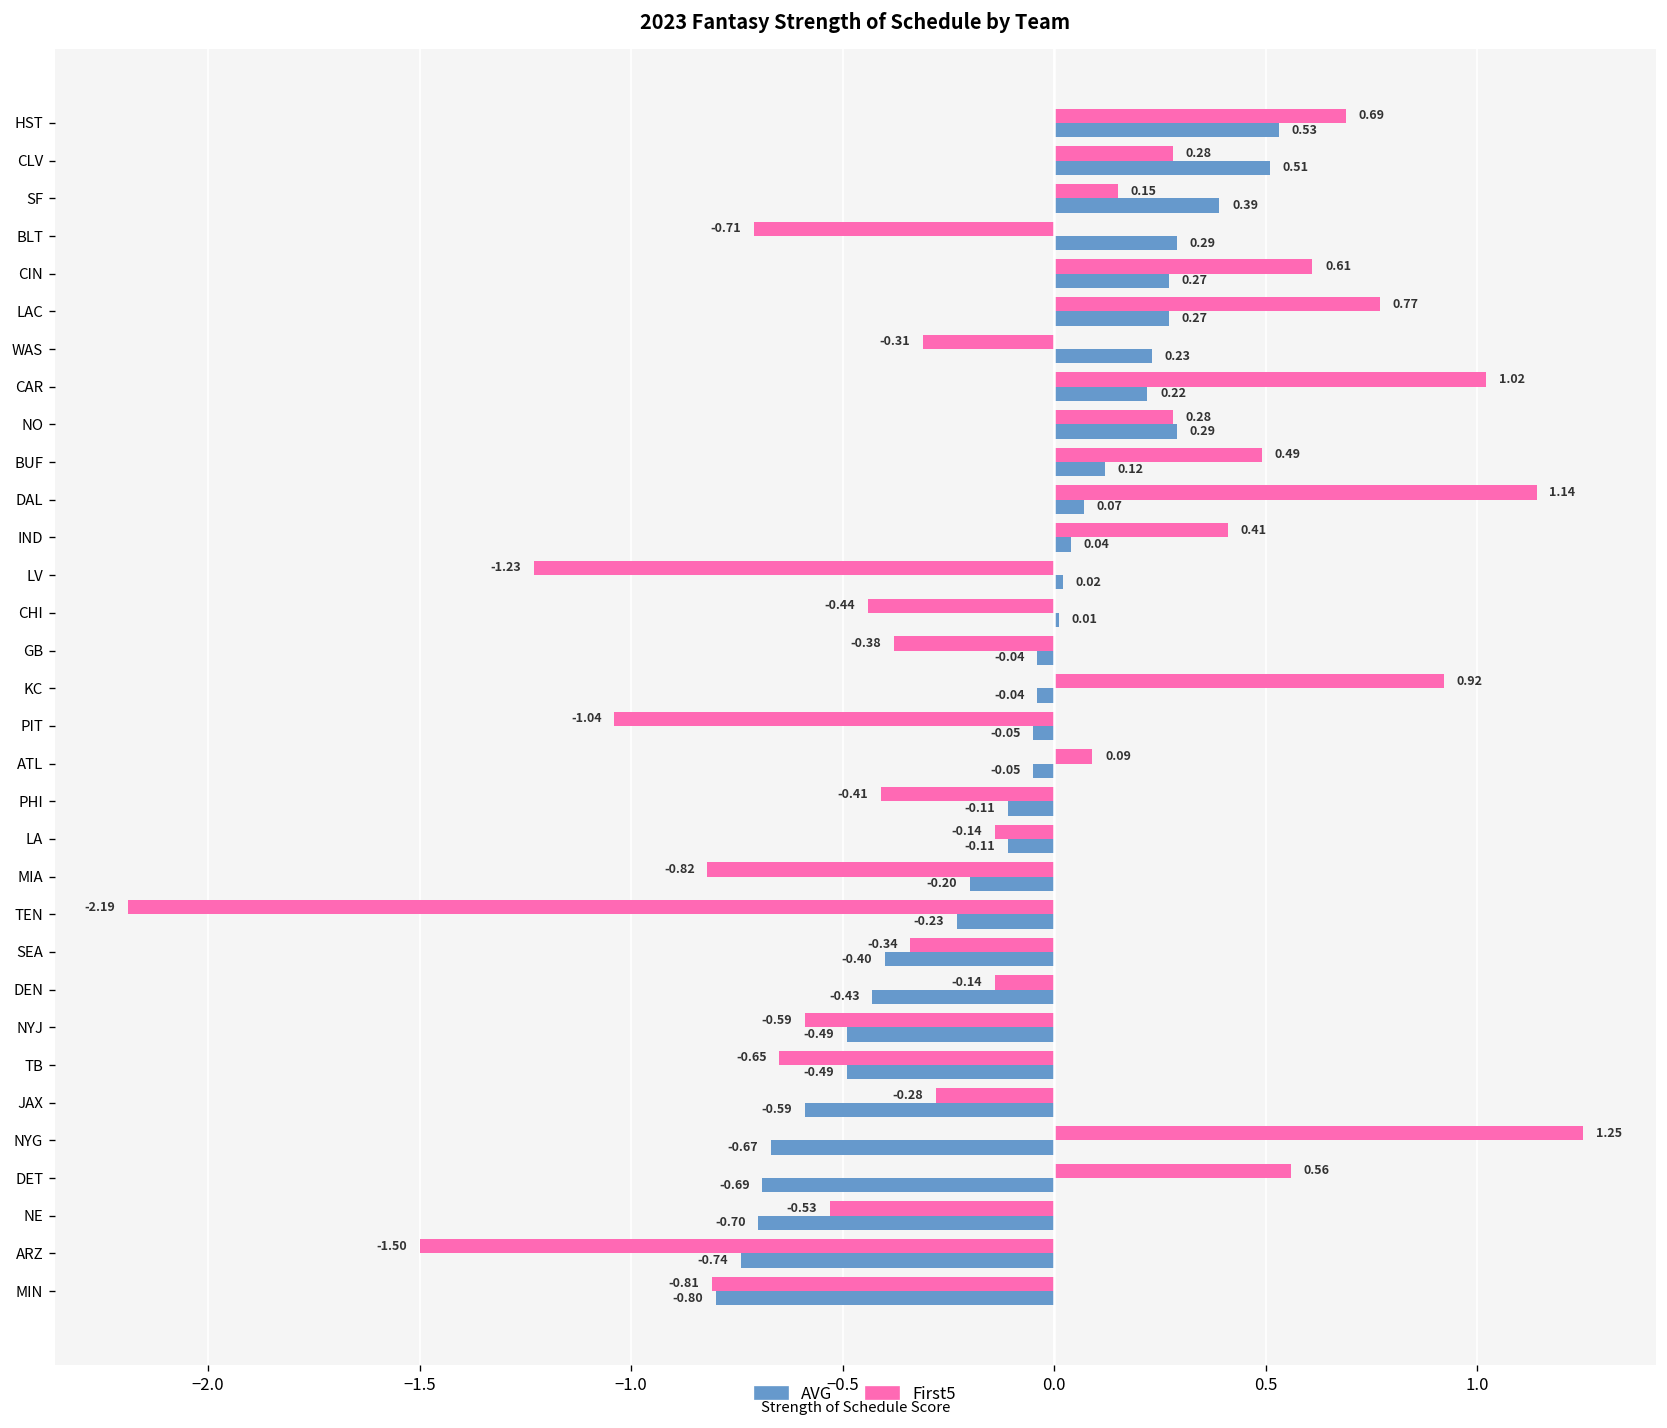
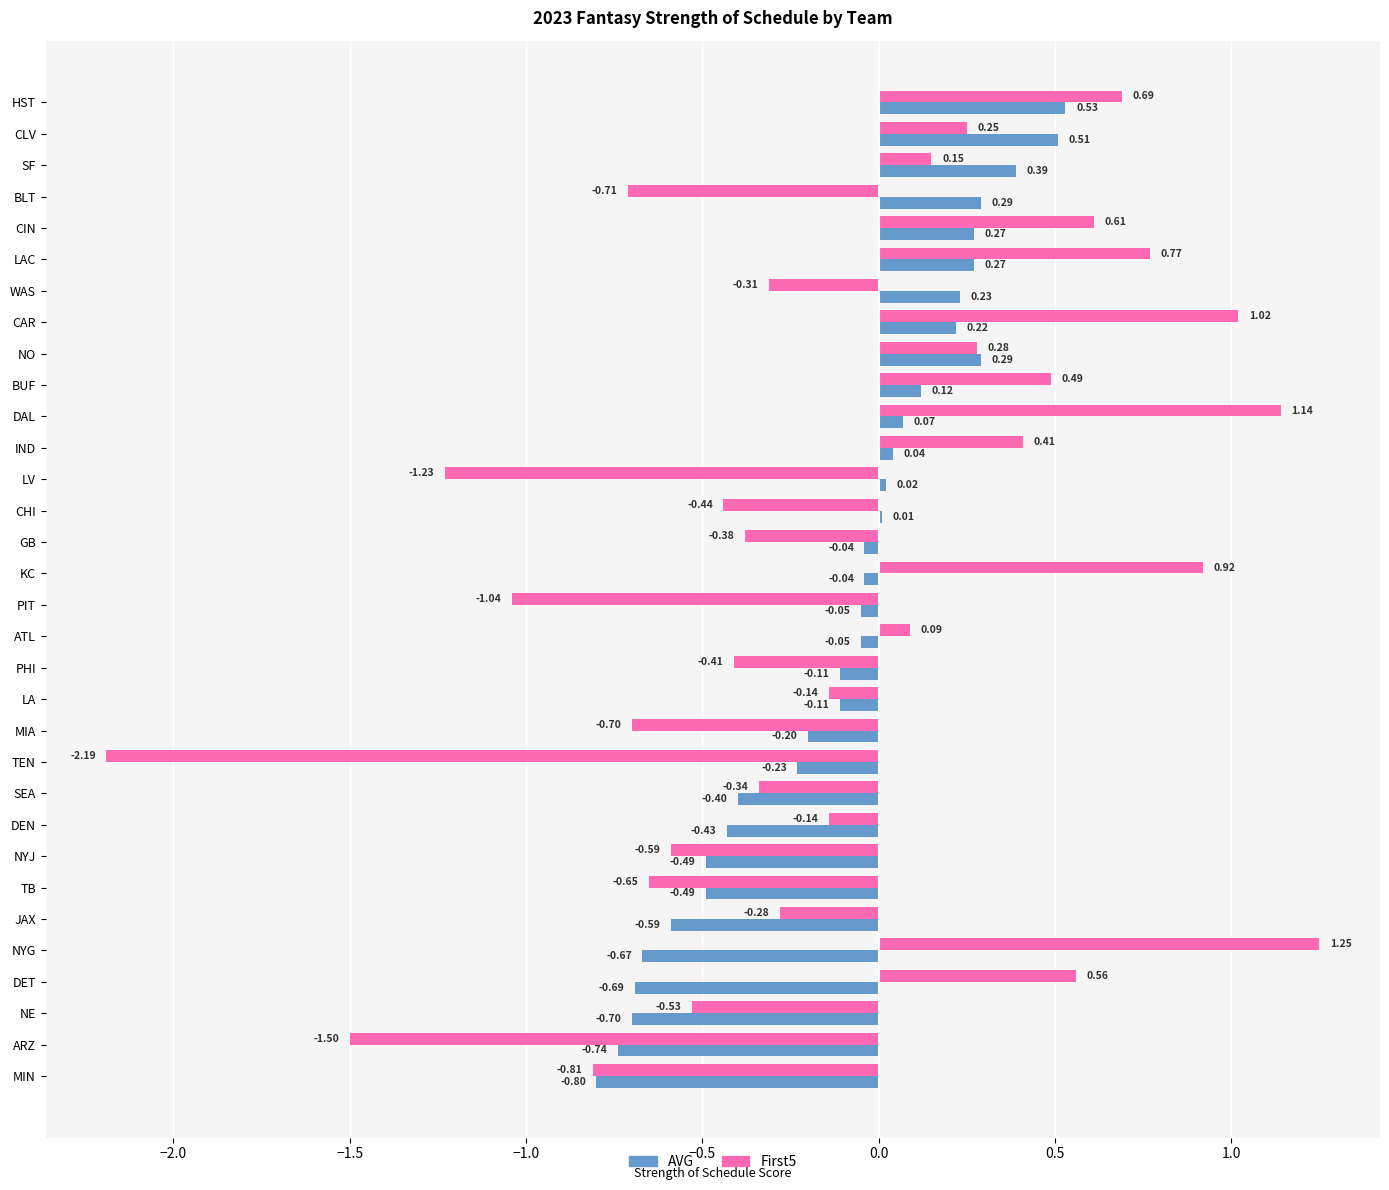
First5, CLV: 0.28 -> 0.25
First5, MIA: -0.82 -> -0.70
